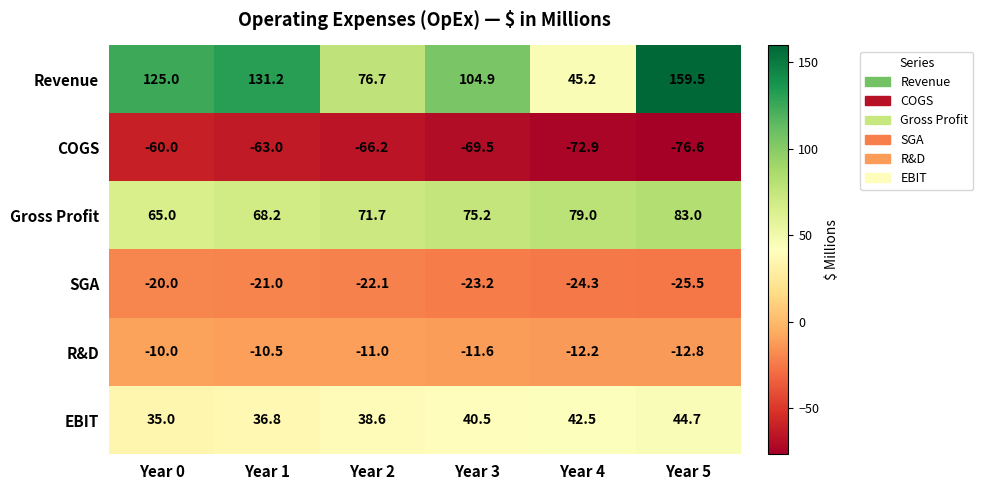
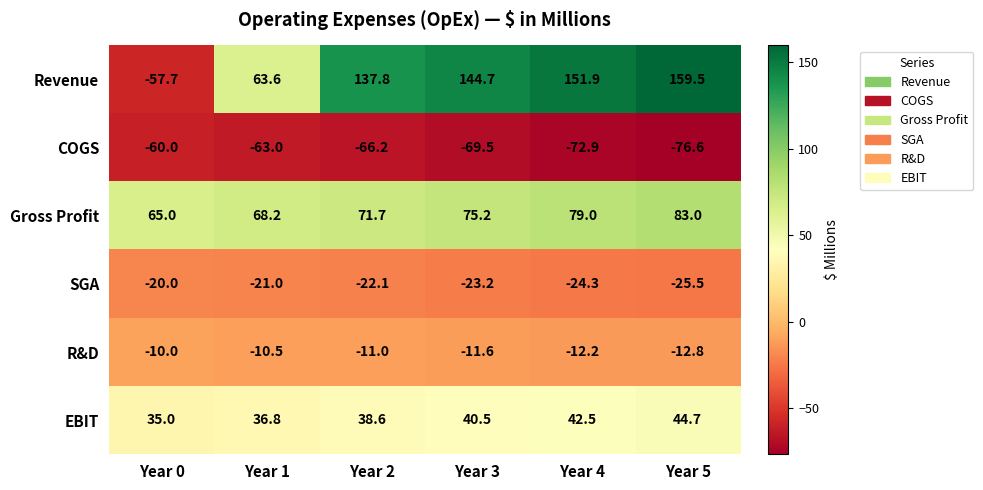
Revenue, Year 0: 125.0 -> -57.7
Revenue, Year 1: 131.2 -> 63.6
Revenue, Year 2: 76.7 -> 137.8
Revenue, Year 3: 104.9 -> 144.7
Revenue, Year 4: 45.2 -> 151.9
